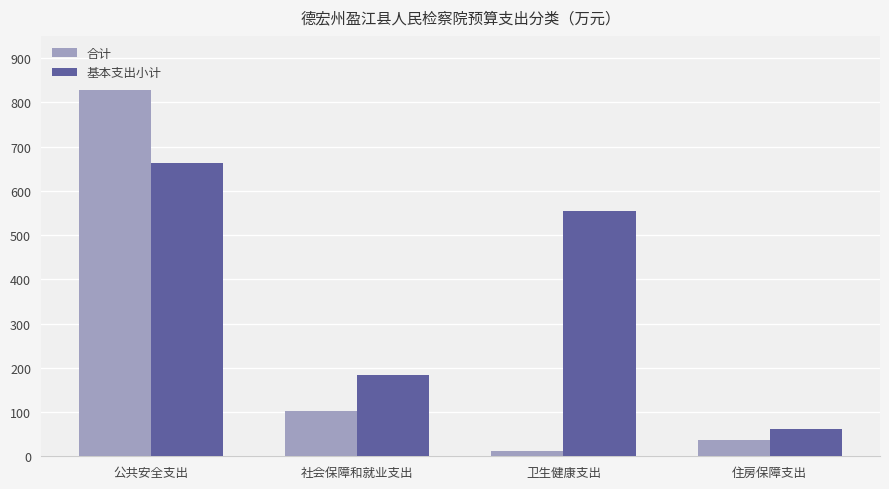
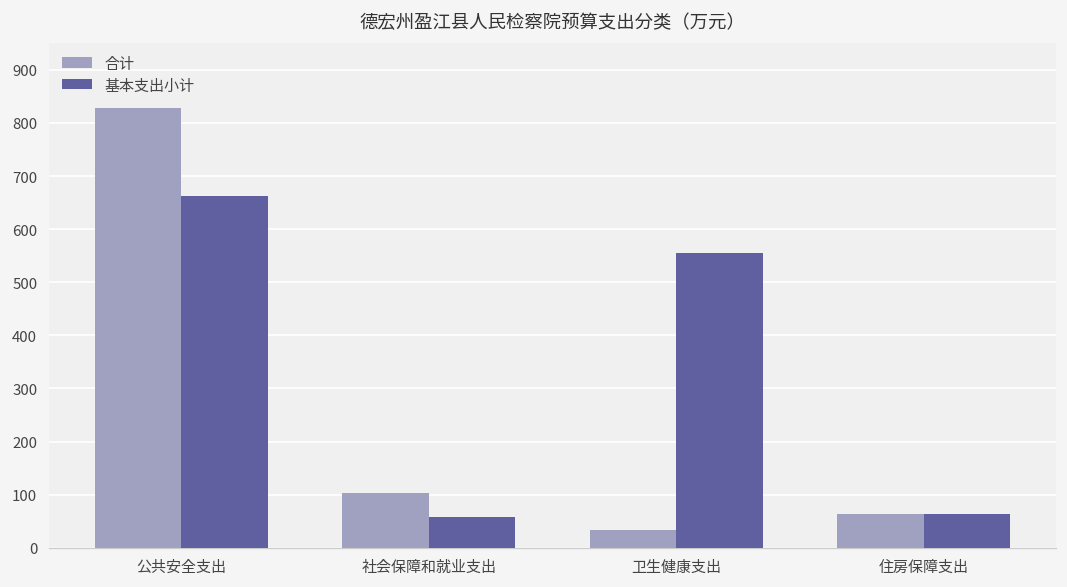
基本支出小计, 社会保障和就业支出: 180 -> 60
合计, 卫生健康支出: 10 -> 30
合计, 住房保障支出: 40 -> 60
